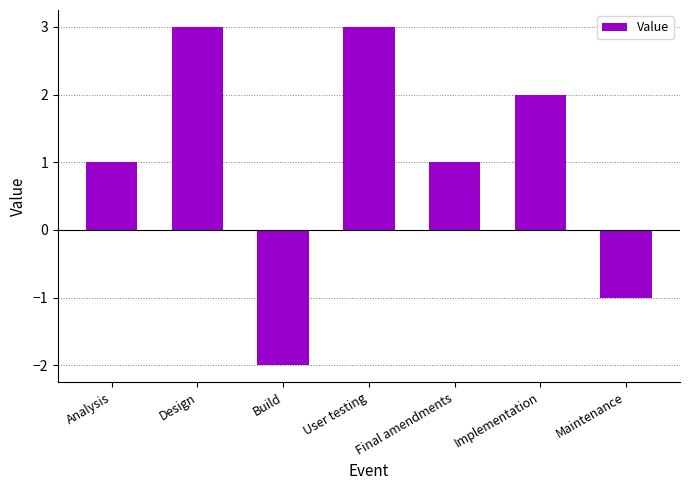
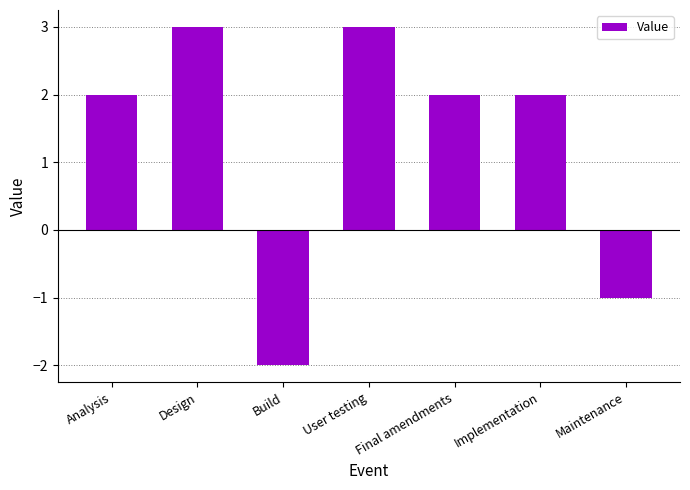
Analysis: 1 -> 2
Final amendments: 1 -> 2
